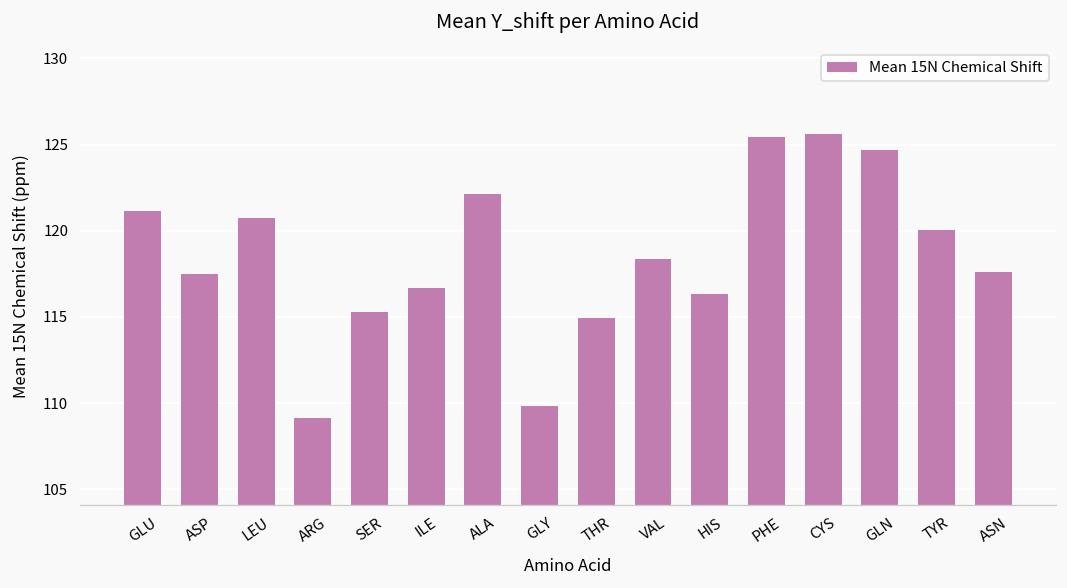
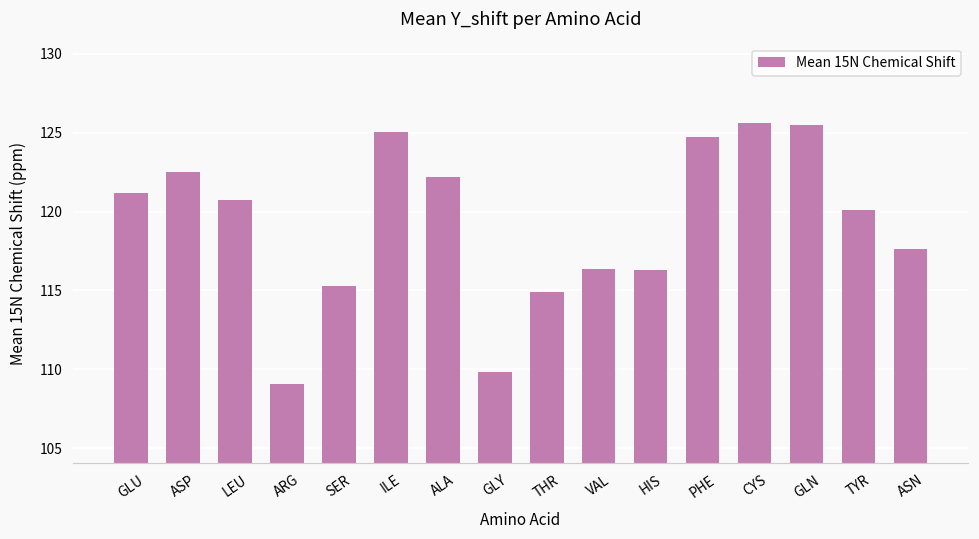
ASP: 117.5 -> 122.5
ILE: 116.7 -> 125.1
VAL: 118.4 -> 116.4
PHE: 125.4 -> 124.7
GLN: 124.7 -> 125.5
